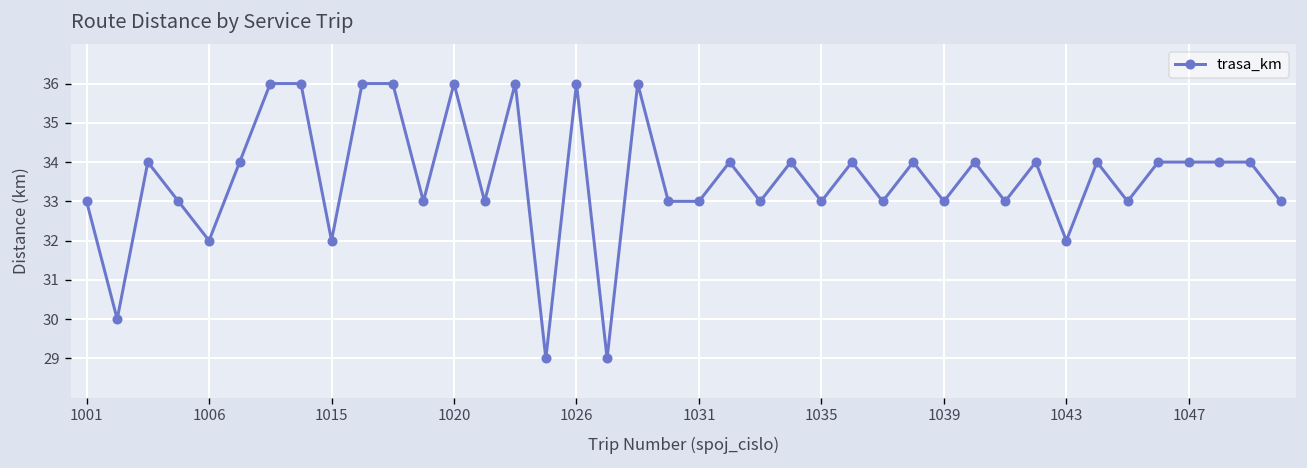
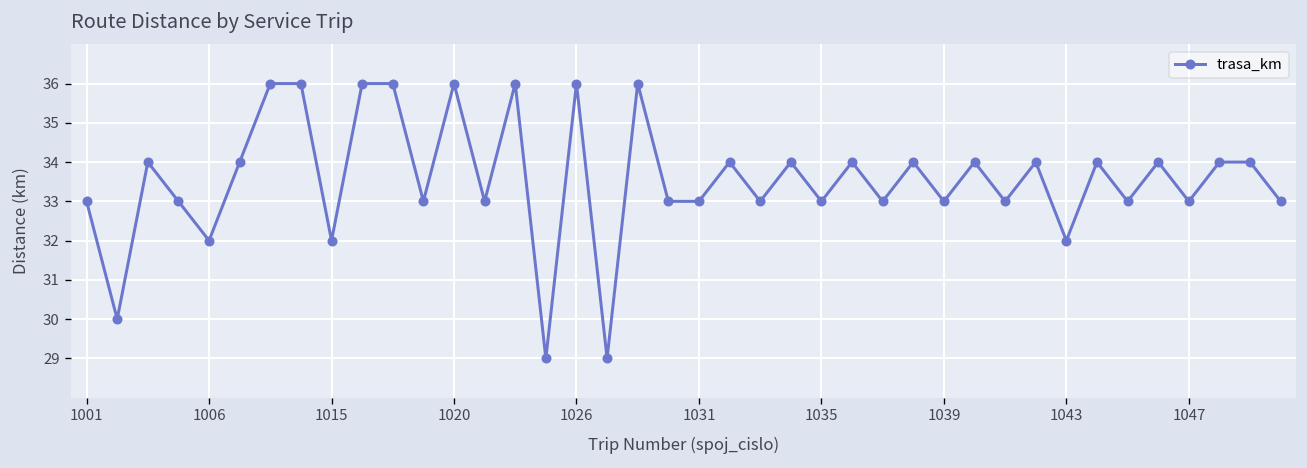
1047: 34 -> 33
